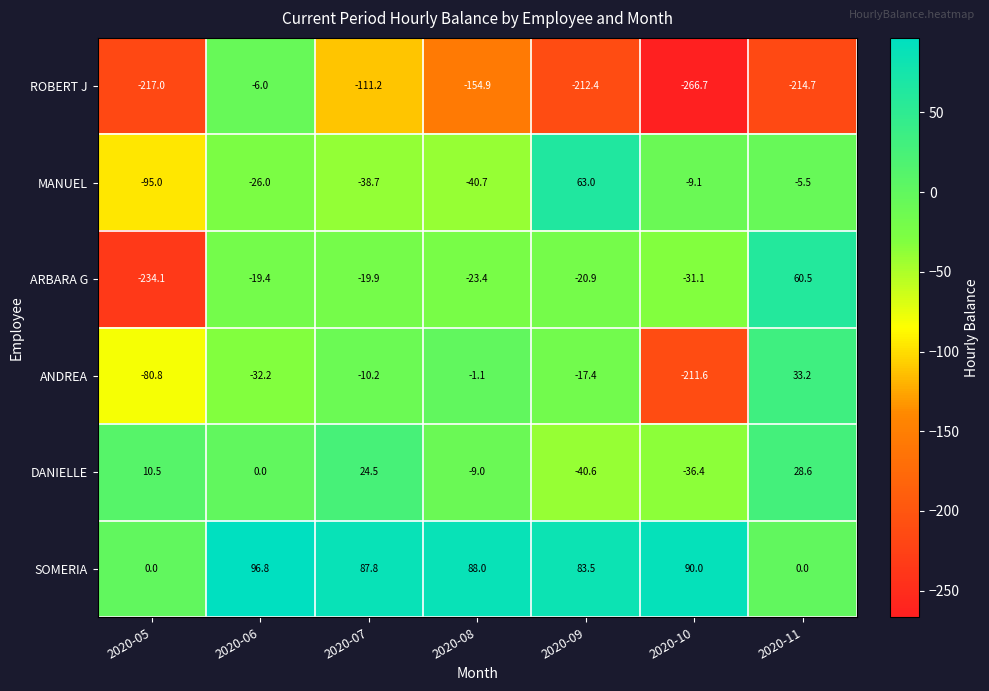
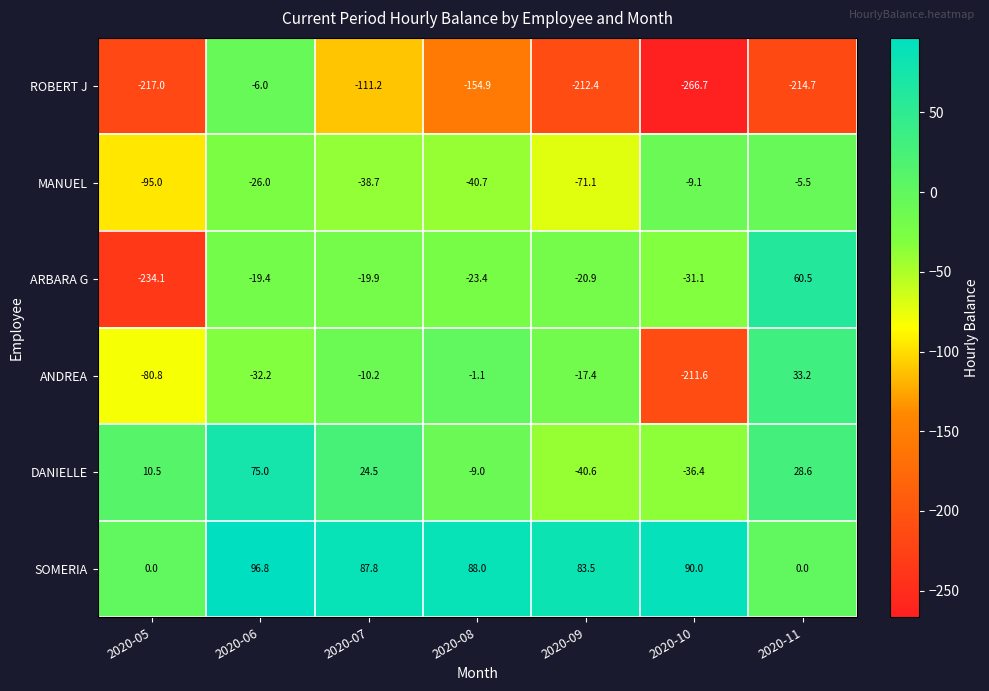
MANUEL, 2020-09: 63.0 -> -71.1
DANIELLE, 2020-06: 0.0 -> 75.0
